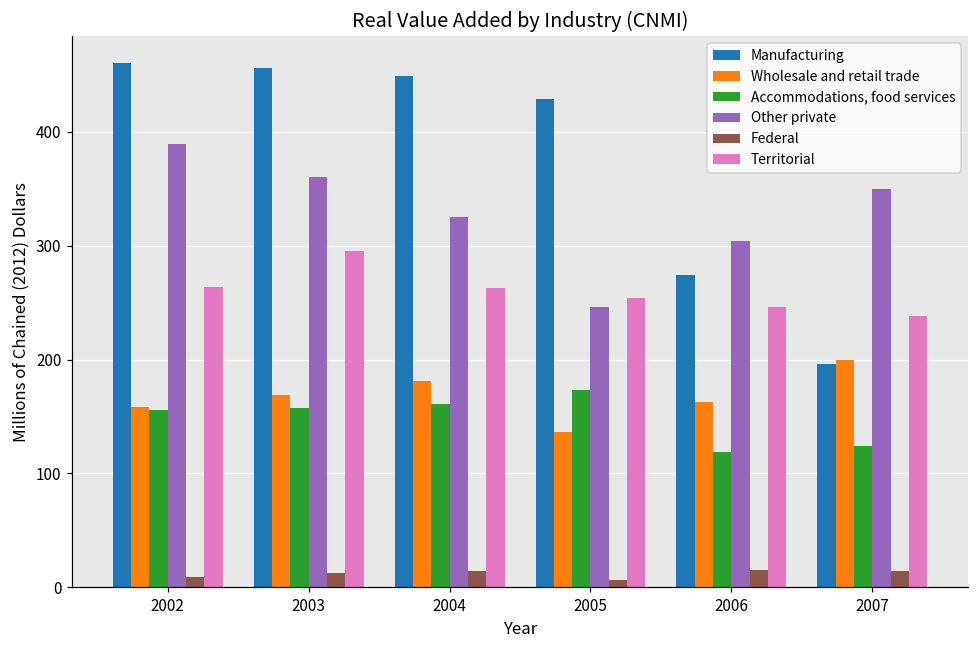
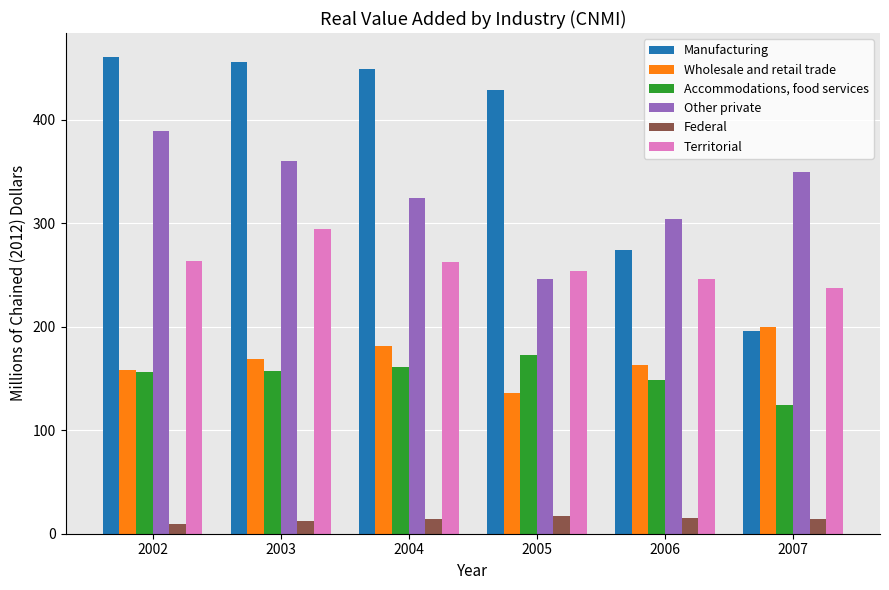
Federal, 2005: 6 -> 17
Accommodations, food services, 2006: 119 -> 149
